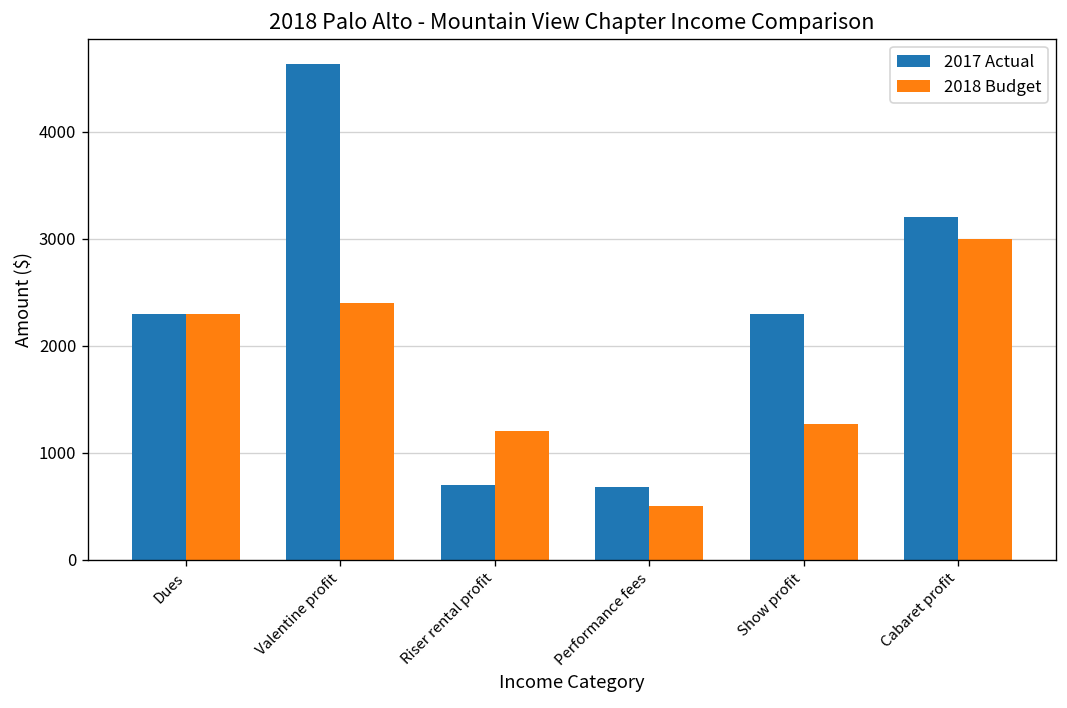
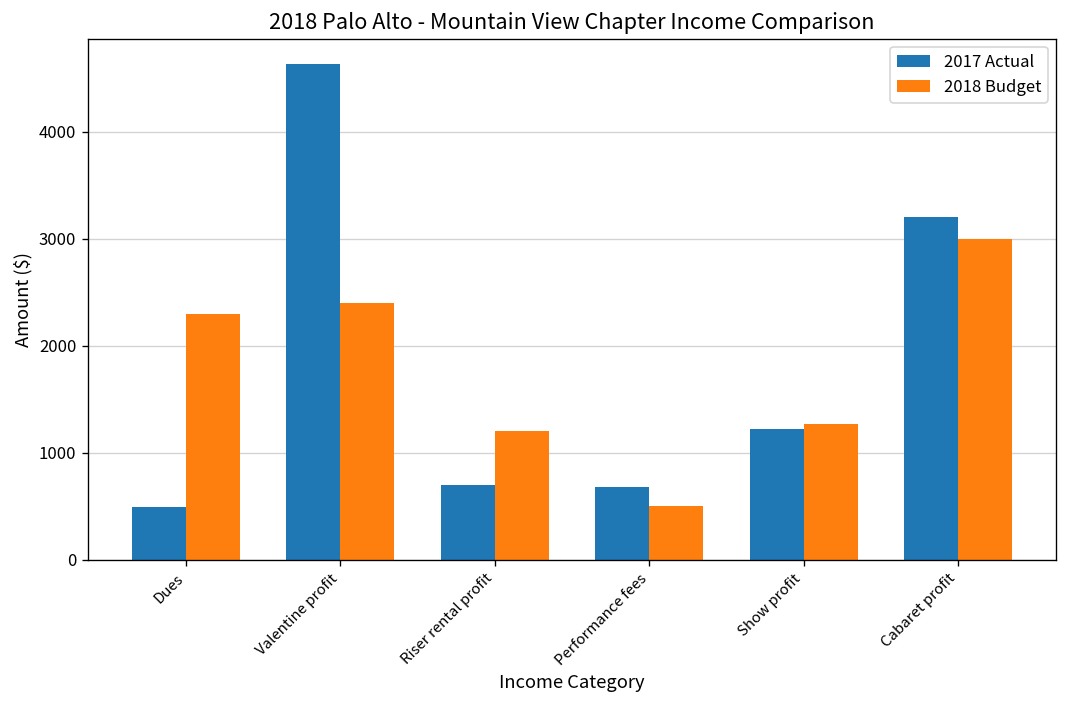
2017 Actual, Dues: 2300 -> 500
2017 Actual, Show profit: 2300 -> 1200
